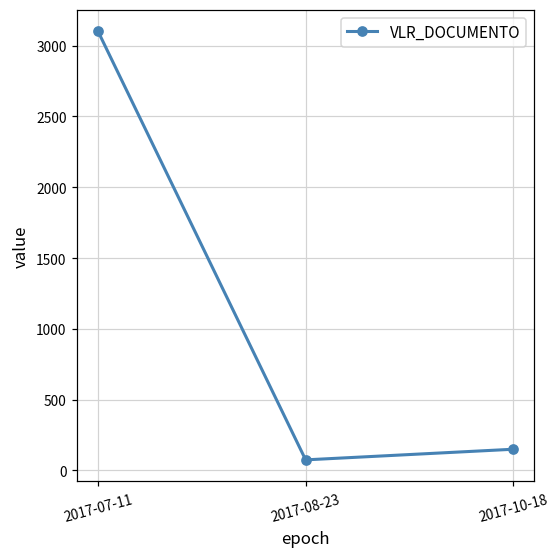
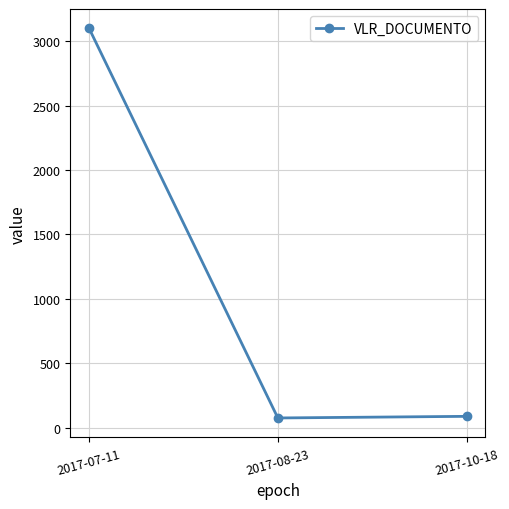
2017-10-18: 150 -> 90
